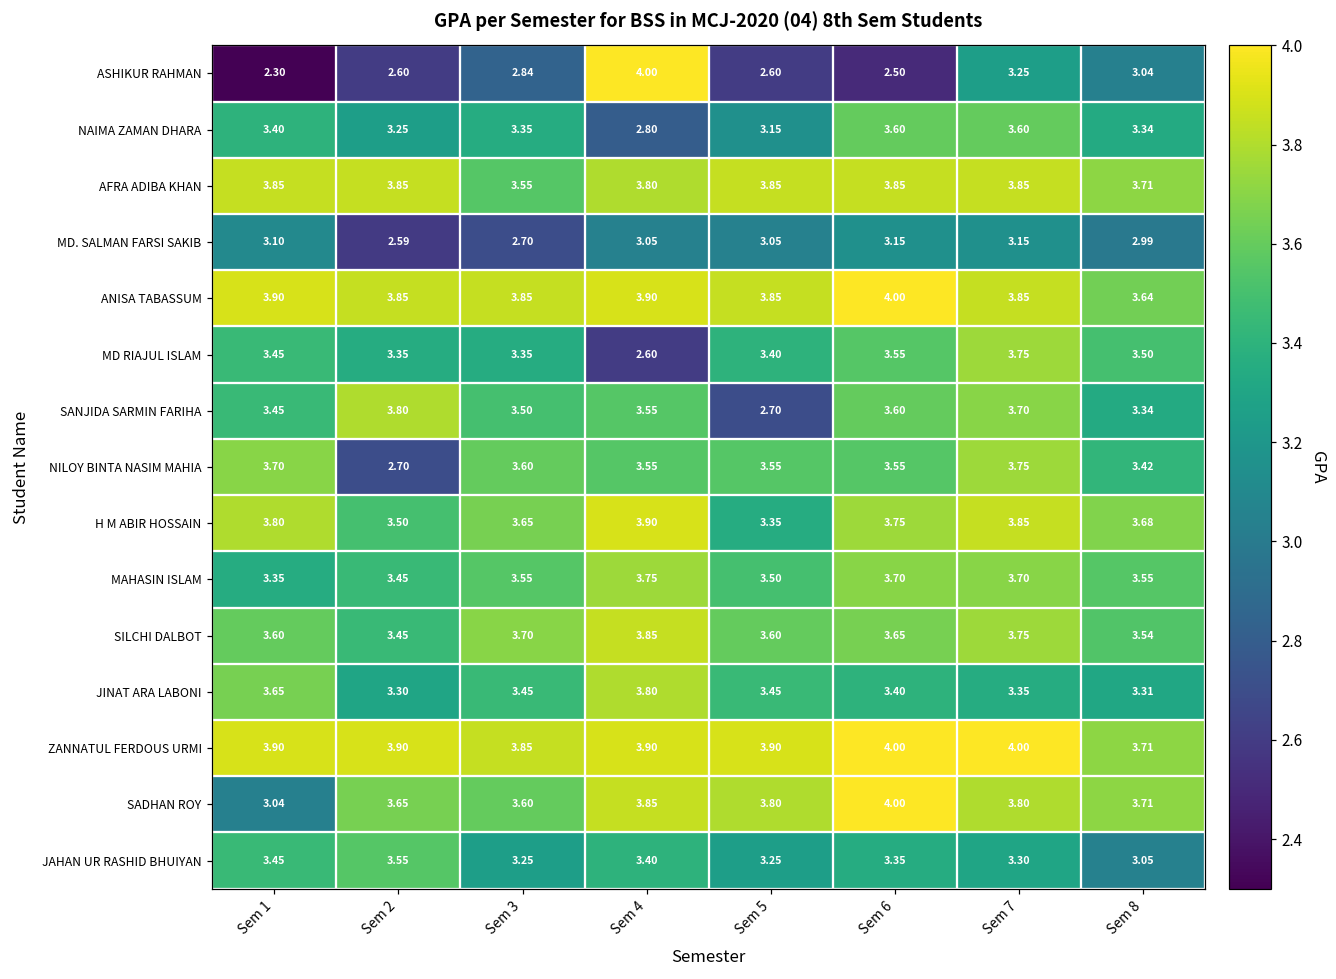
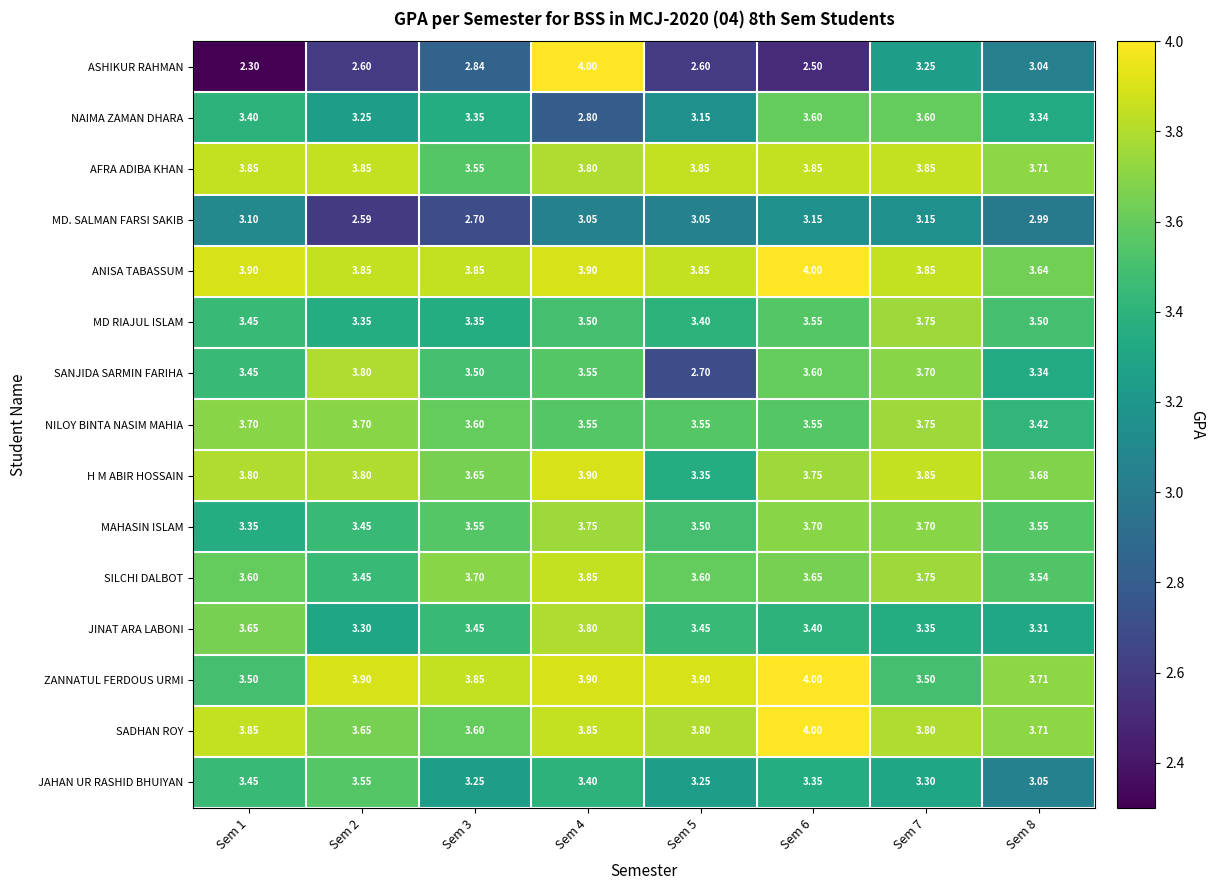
MD RIAJUL ISLAM, Sem 4: 2.60 -> 3.50
NILOY BINTA NASIM MAHIA, Sem 2: 2.70 -> 3.70
H M ABIR HOSSAIN, Sem 2: 3.50 -> 3.80
ZANNATUL FERDOUS URMI, Sem 1: 3.90 -> 3.50
ZANNATUL FERDOUS URMI, Sem 7: 4.00 -> 3.50
SADHAN ROY, Sem 1: 3.04 -> 3.85
